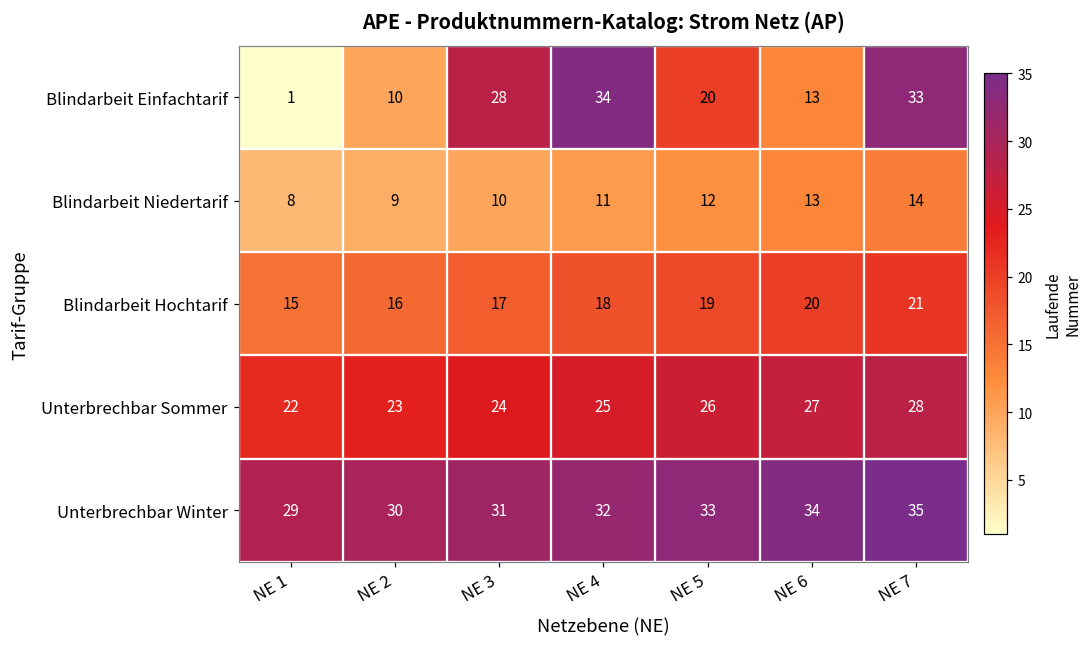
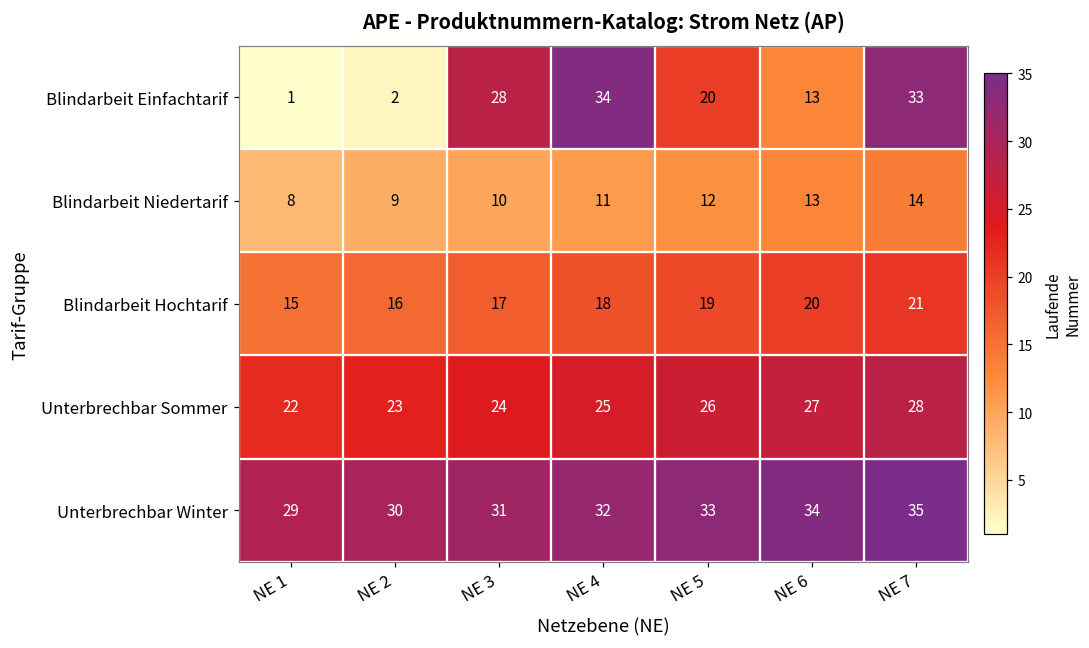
Blindarbeit Einfachtarif, NE 2: 10 -> 2
